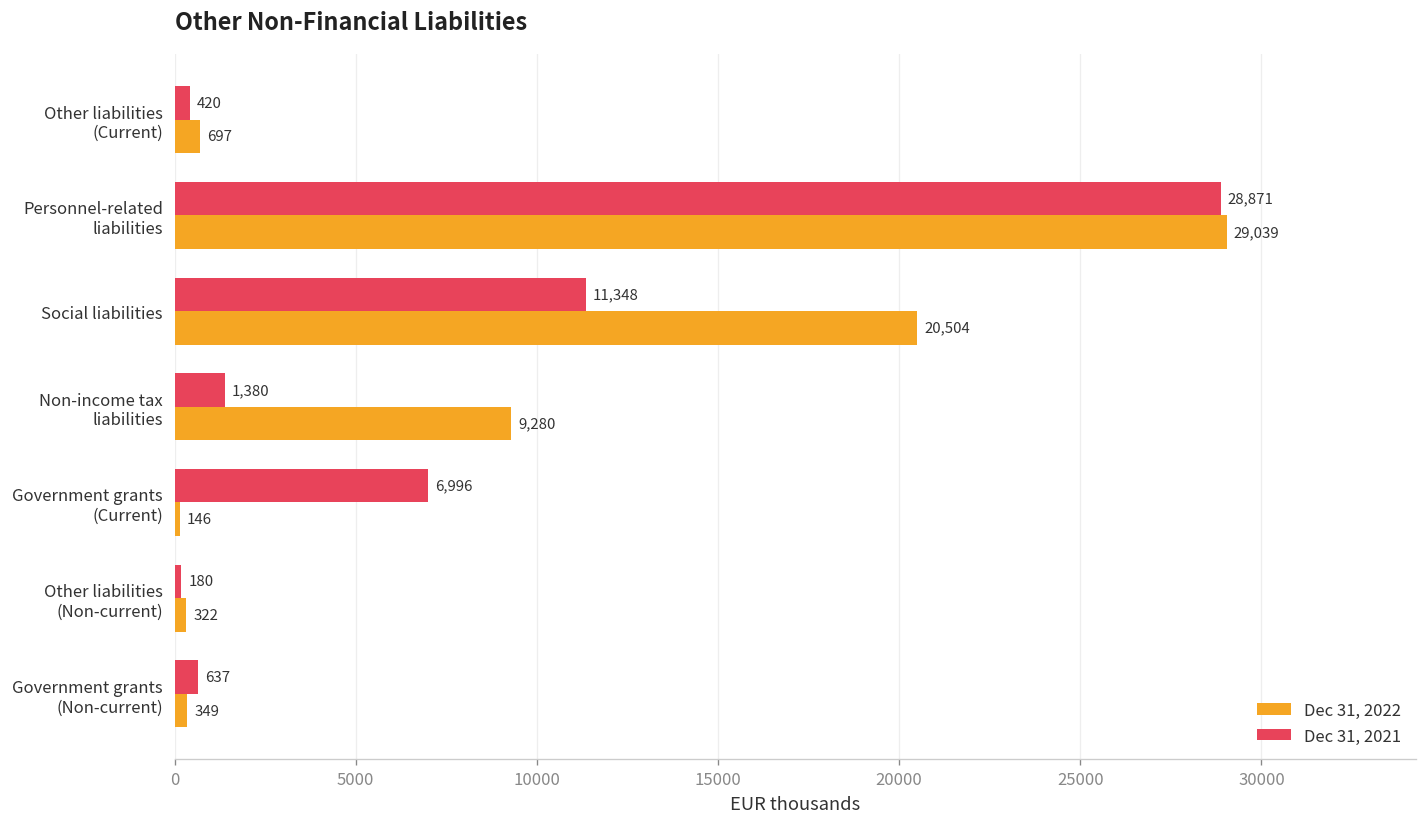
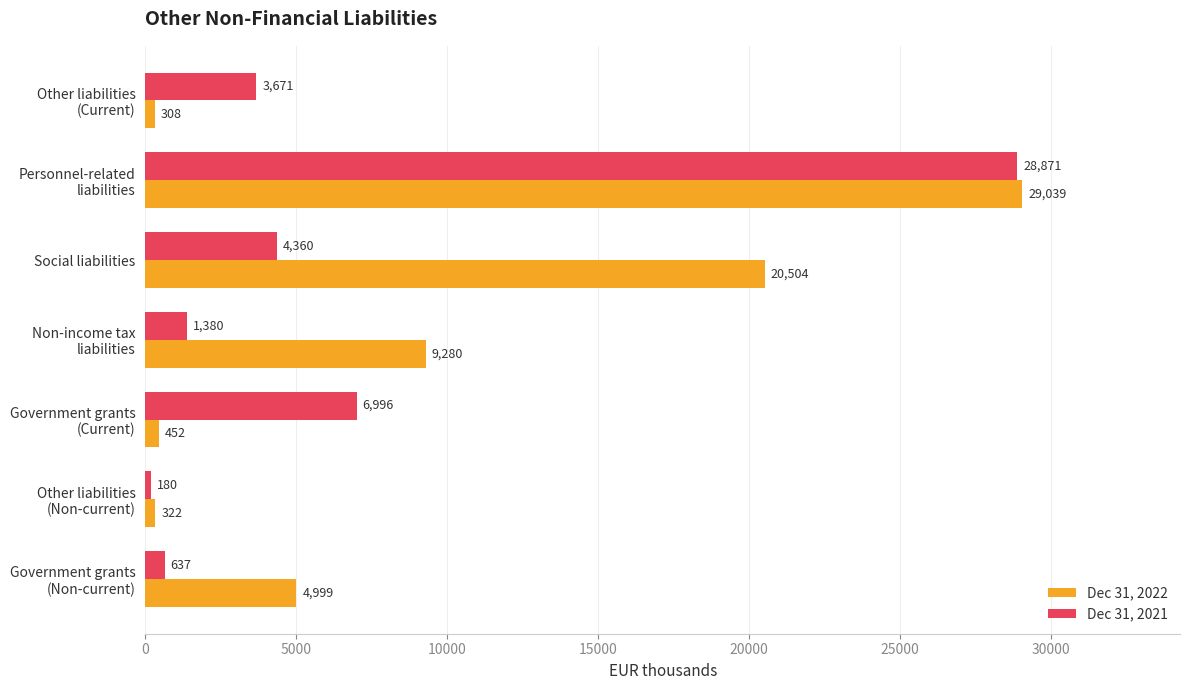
Dec 31, 2021, Other liabilities (Current): 420 -> 3,671
Dec 31, 2022, Other liabilities (Current): 697 -> 308
Dec 31, 2021, Social liabilities: 11,348 -> 4,360
Dec 31, 2022, Government grants (Current): 146 -> 452
Dec 31, 2022, Government grants (Non-current): 349 -> 4,999
